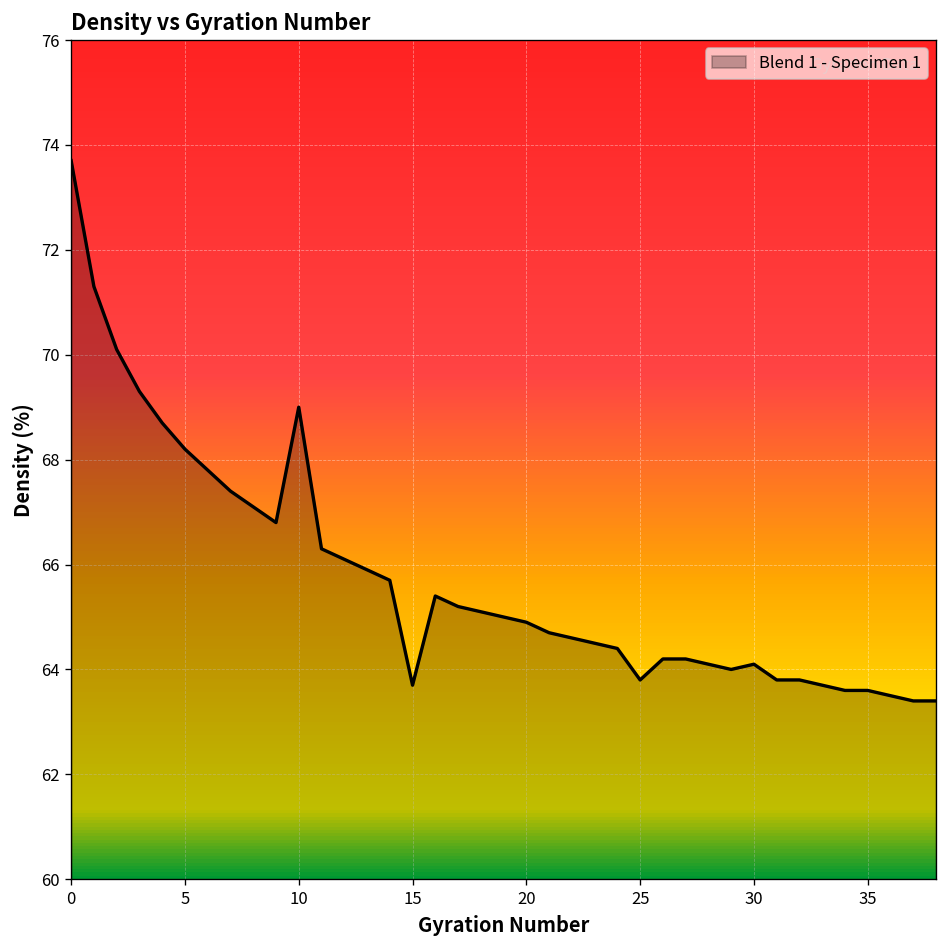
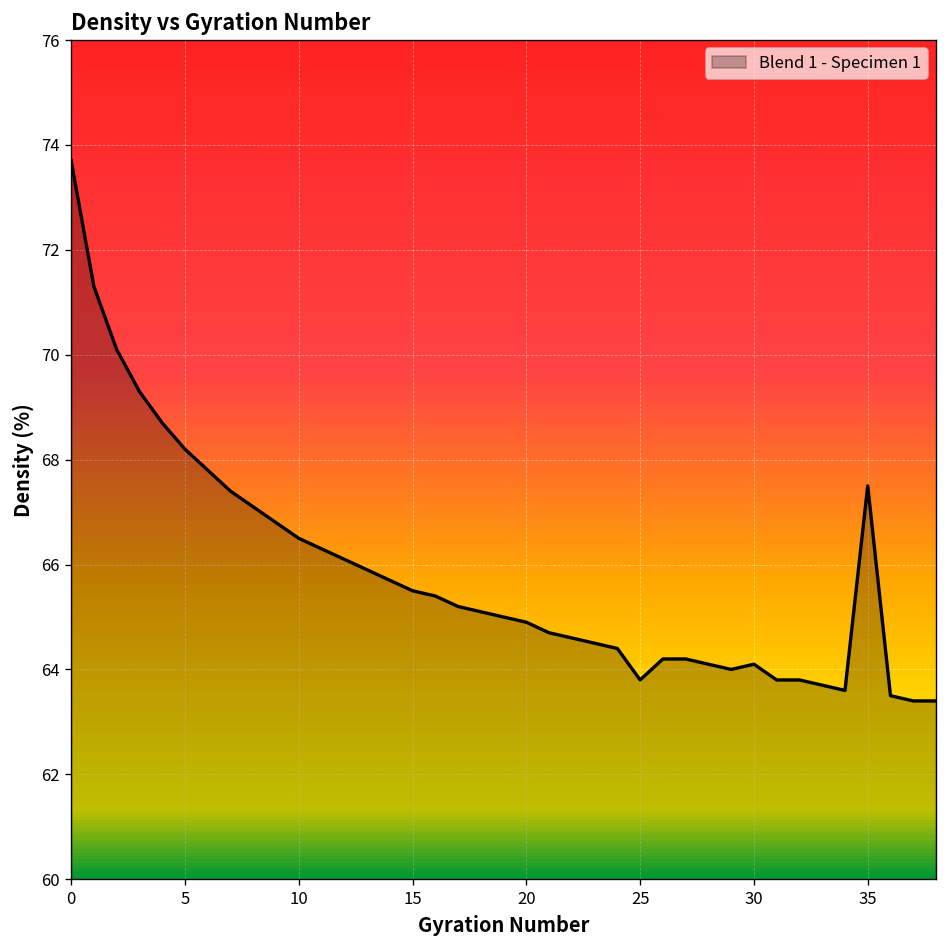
10: 69.0 -> 66.5
15: 63.7 -> 65.5
35: 63.6 -> 67.5
